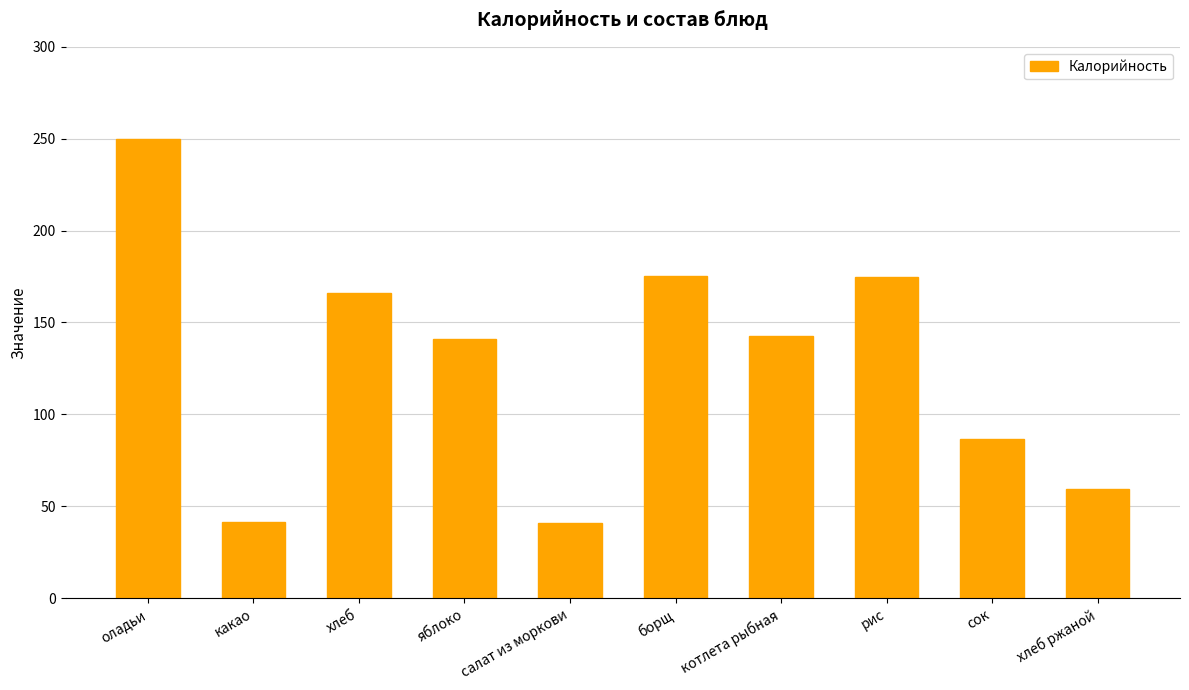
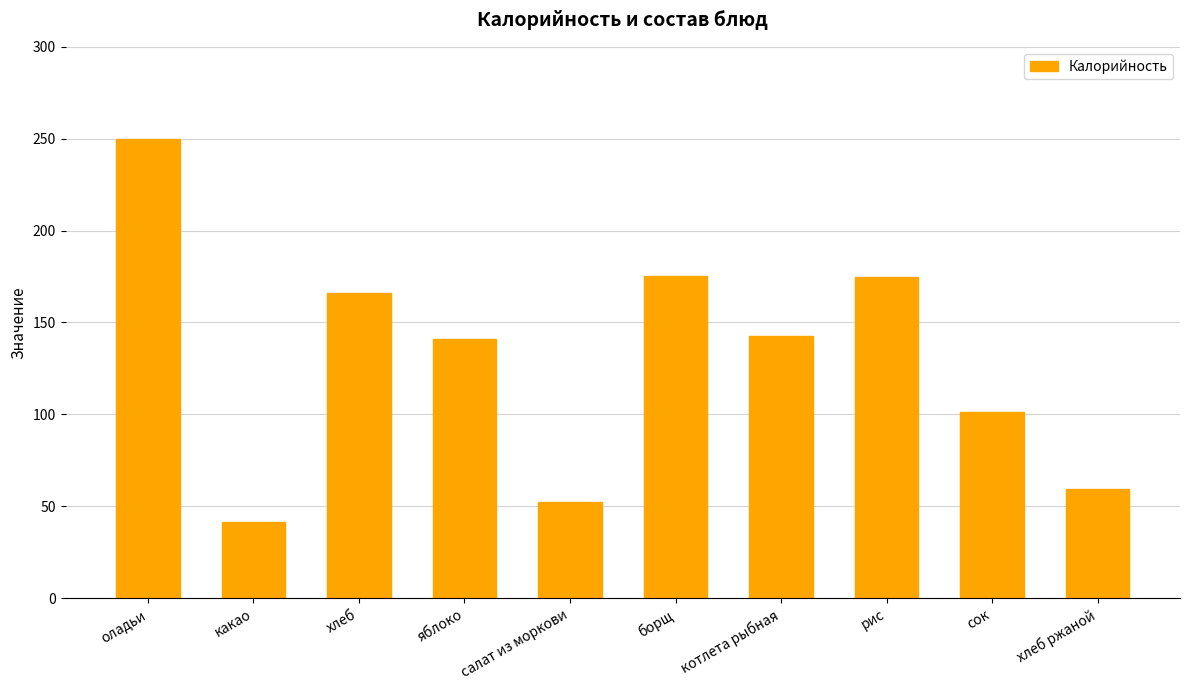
салат из моркови: 41 -> 52
сок: 87 -> 101
